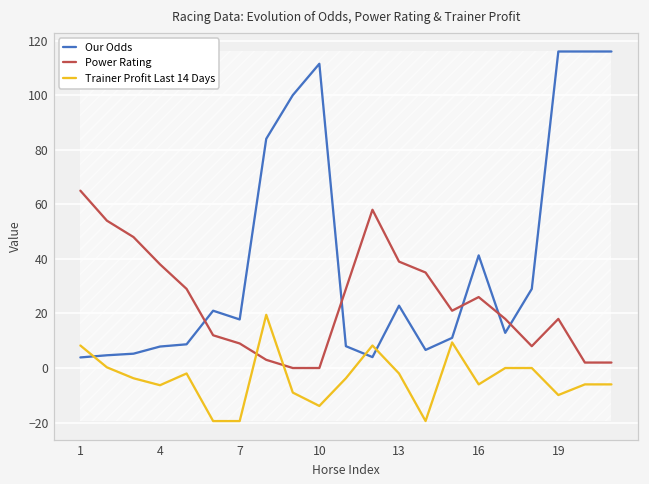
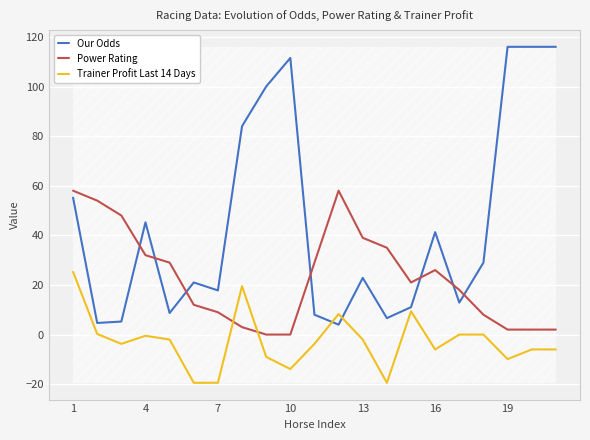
Our Odds, 1: 4 -> 55
Power Rating, 1: 65 -> 58
Trainer Profit Last 14 Days, 1: 8 -> 25
Our Odds, 4: 8 -> 45
Power Rating, 4: 38 -> 32
Trainer Profit Last 14 Days, 4: -6 -> -1
Power Rating, 19: 18 -> 2
